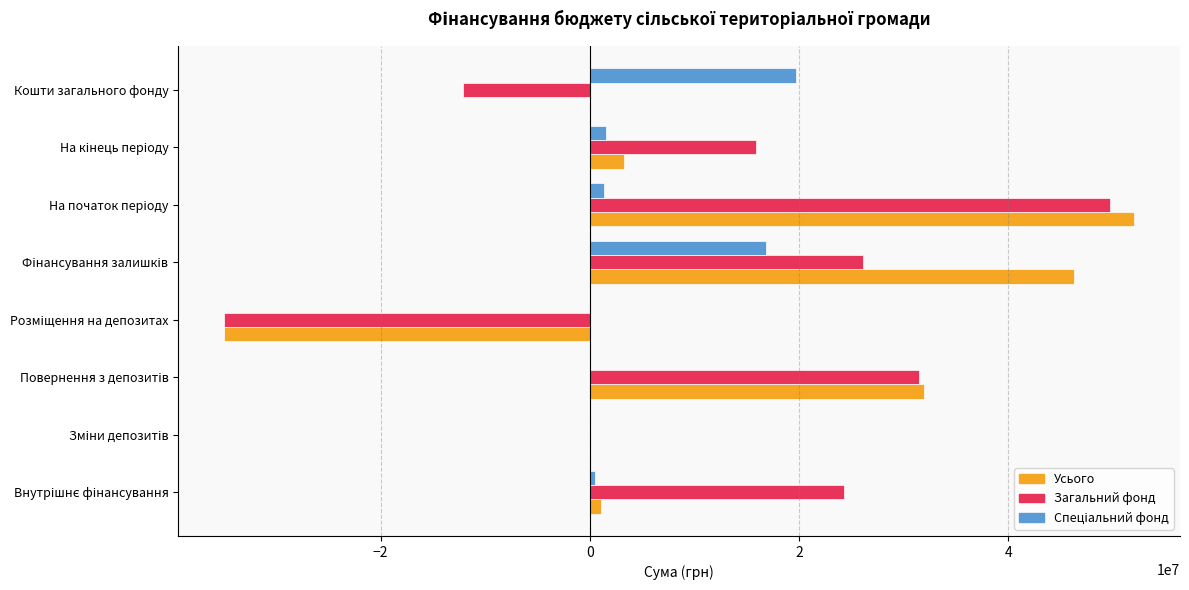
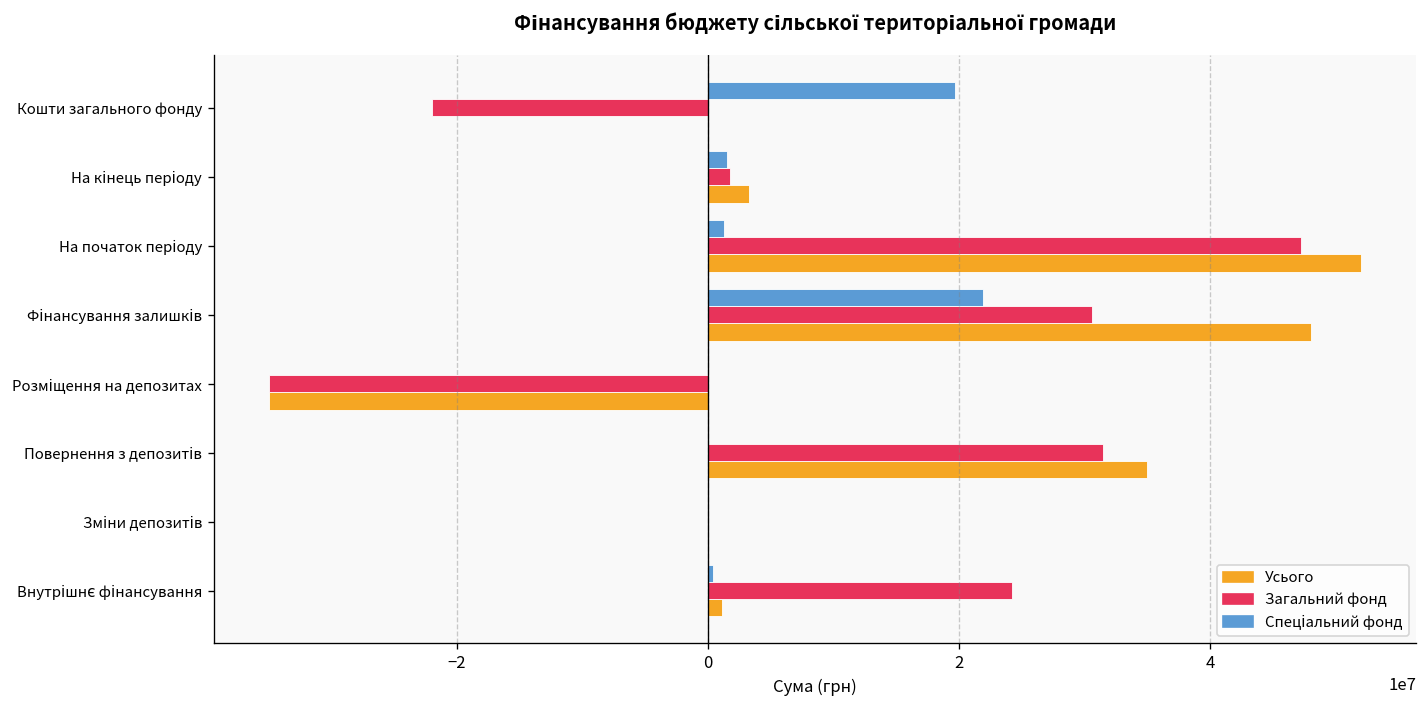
Загальний фонд, Кошти загального фонду: -12100000 -> -21900000
Загальний фонд, На кінець періоду: 15800000 -> 1700000
Загальний фонд, На початок періоду: 49700000 -> 47200000
Спеціальний фонд, Фінансування залишків: 16800000 -> 21900000
Загальний фонд, Фінансування залишків: 26100000 -> 30600000
Усього, Фінансування залишків: 46300000 -> 48000000
Усього, Повернення з депозитів: 31900000 -> 35000000
